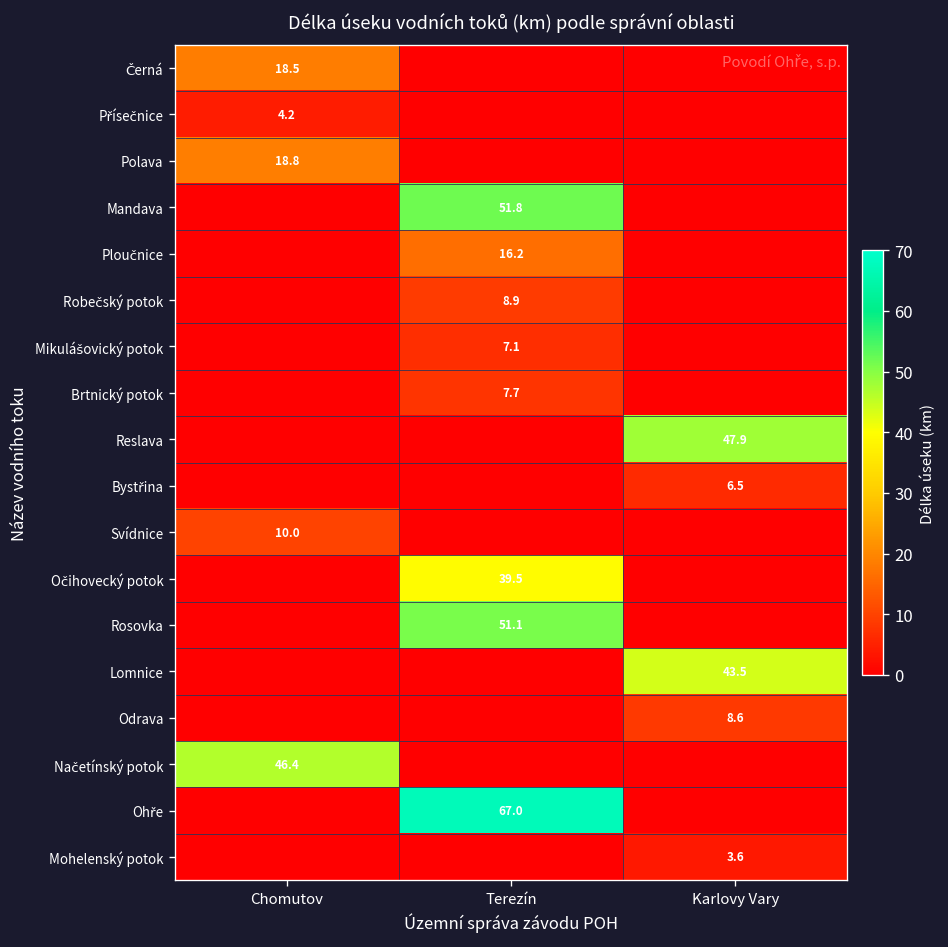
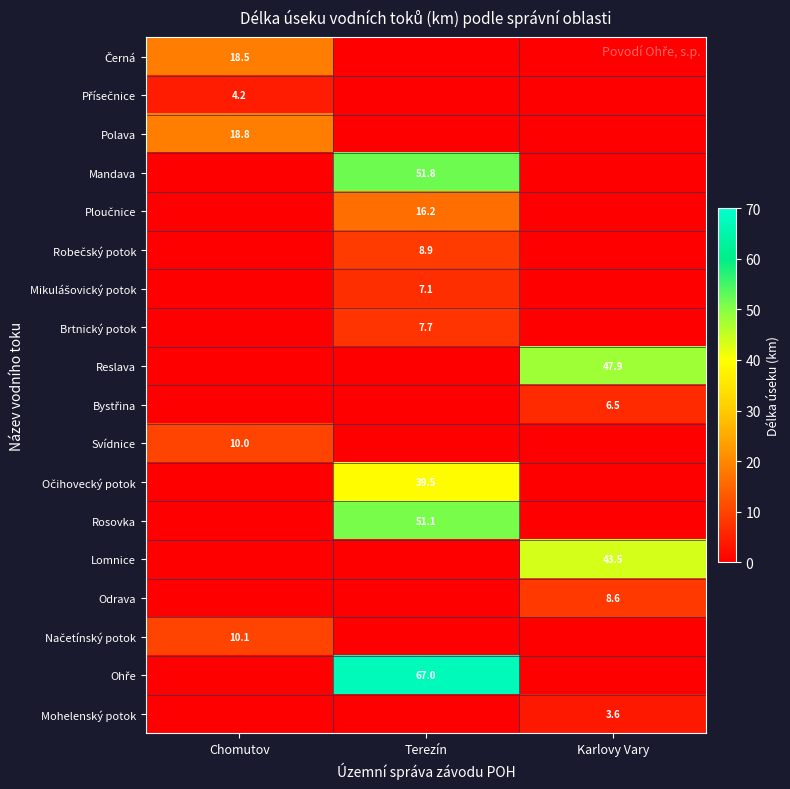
Načetínský potok, Chomutov: 46.4 -> 10.1
